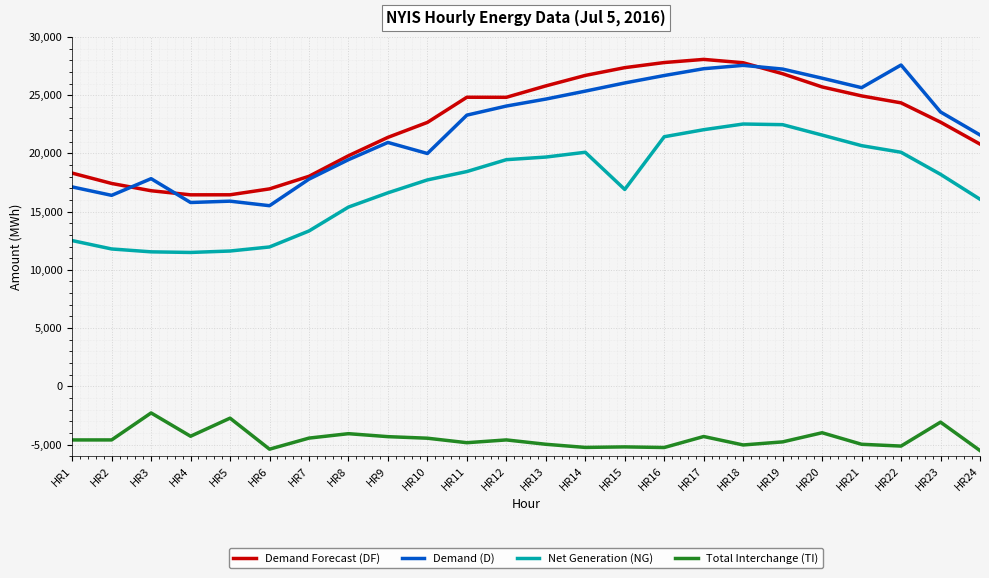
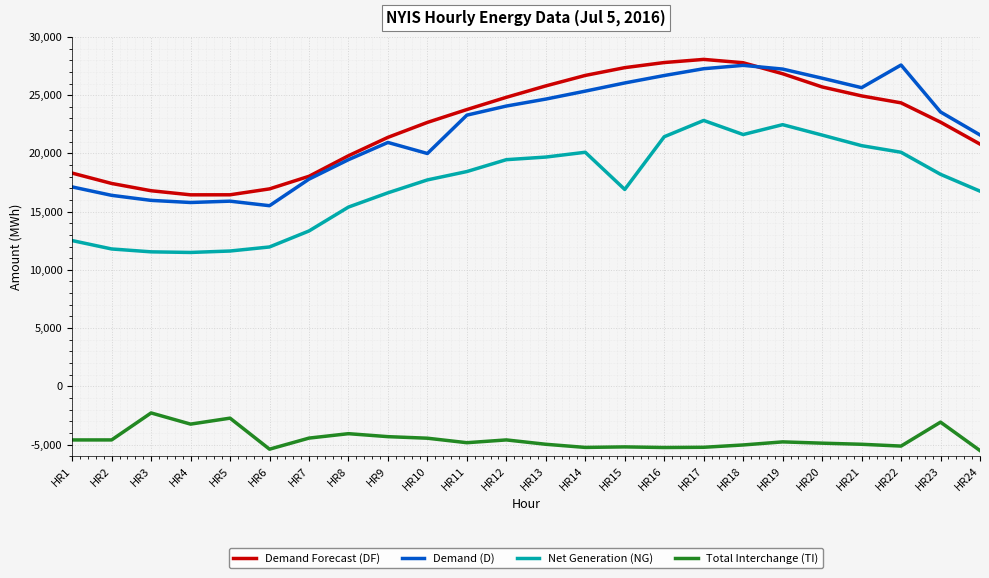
Demand (D), HR3: 17,800 -> 16,000
Total Interchange (TI), HR4: -4,300 -> -3,200
Demand Forecast (DF), HR11: 24,800 -> 23,800
Net Generation (NG), HR17: 22,000 -> 22,800
Total Interchange (TI), HR17: -4,300 -> -5,200
Net Generation (NG), HR18: 22,500 -> 21,600
Total Interchange (TI), HR20: -4,000 -> -4,900
Net Generation (NG), HR24: 16,100 -> 16,800
